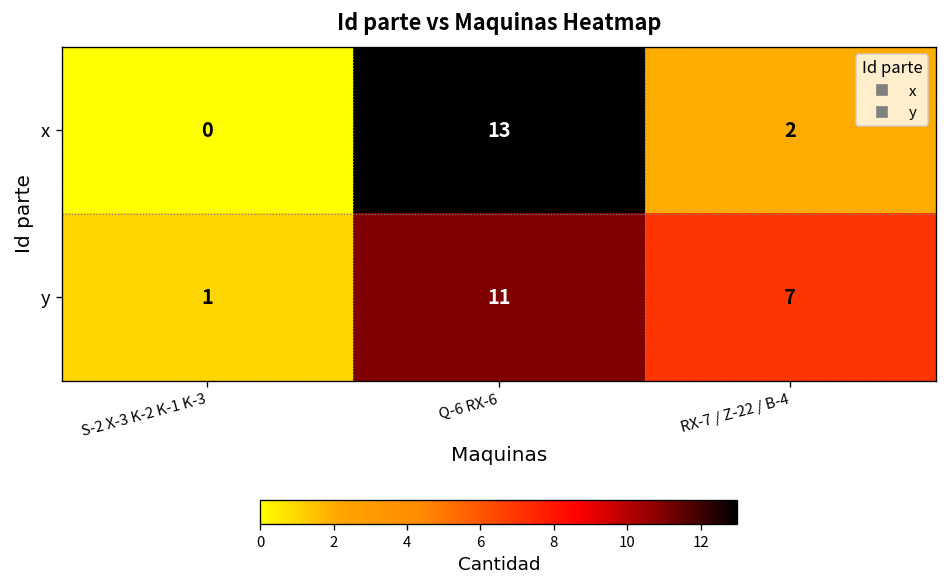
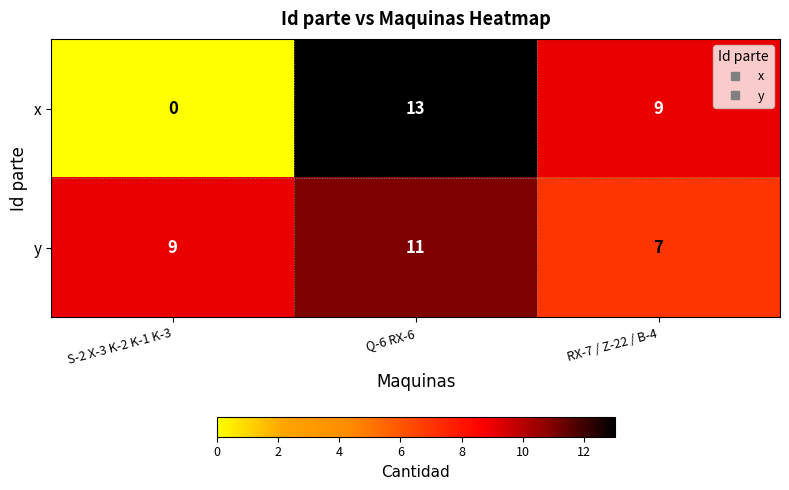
x, RX-7 / Z-22 / B-4: 2 -> 9
y, S-2 X-3 K-2 K-1 K-3: 1 -> 9
